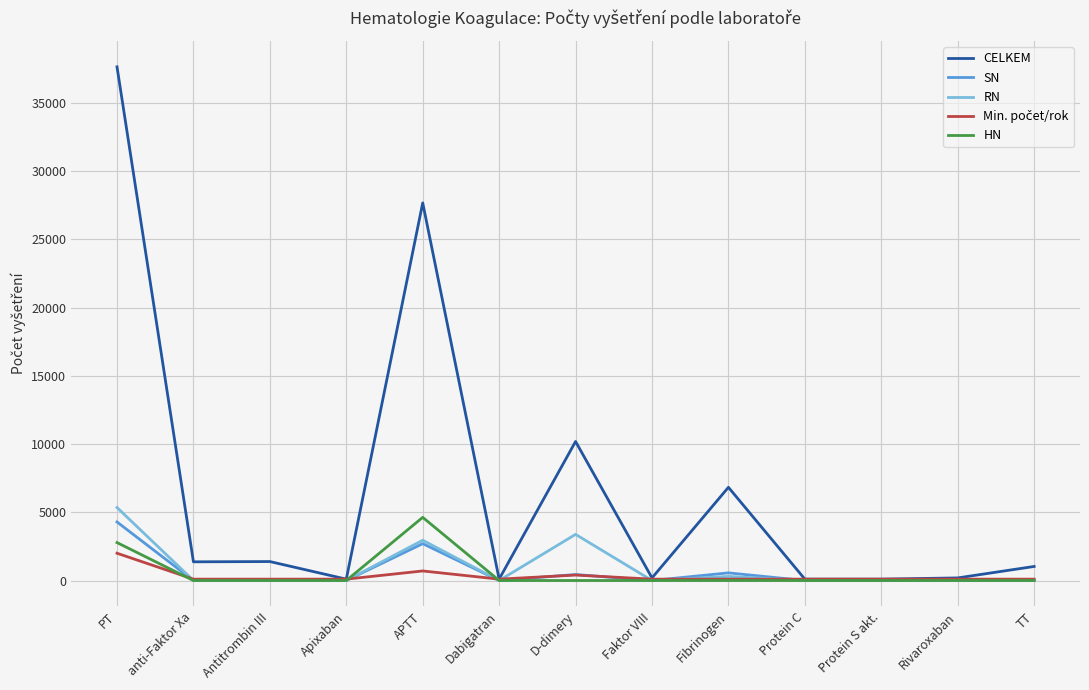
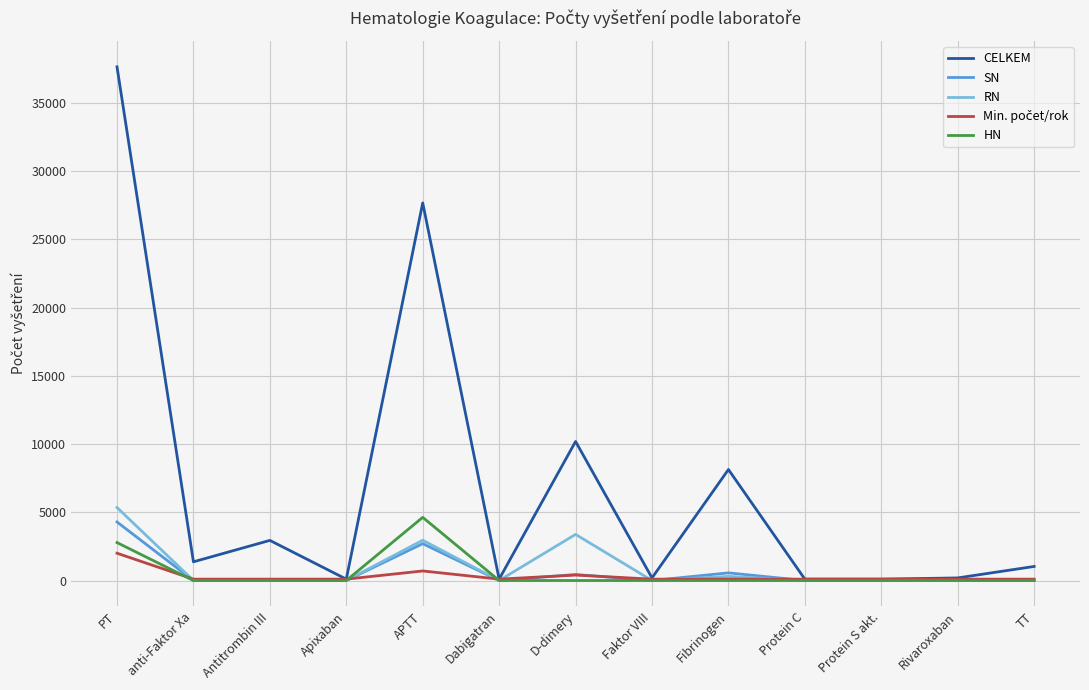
CELKEM, Antitrombin III: 1400 -> 2900
CELKEM, Fibrinogen: 6800 -> 8100
